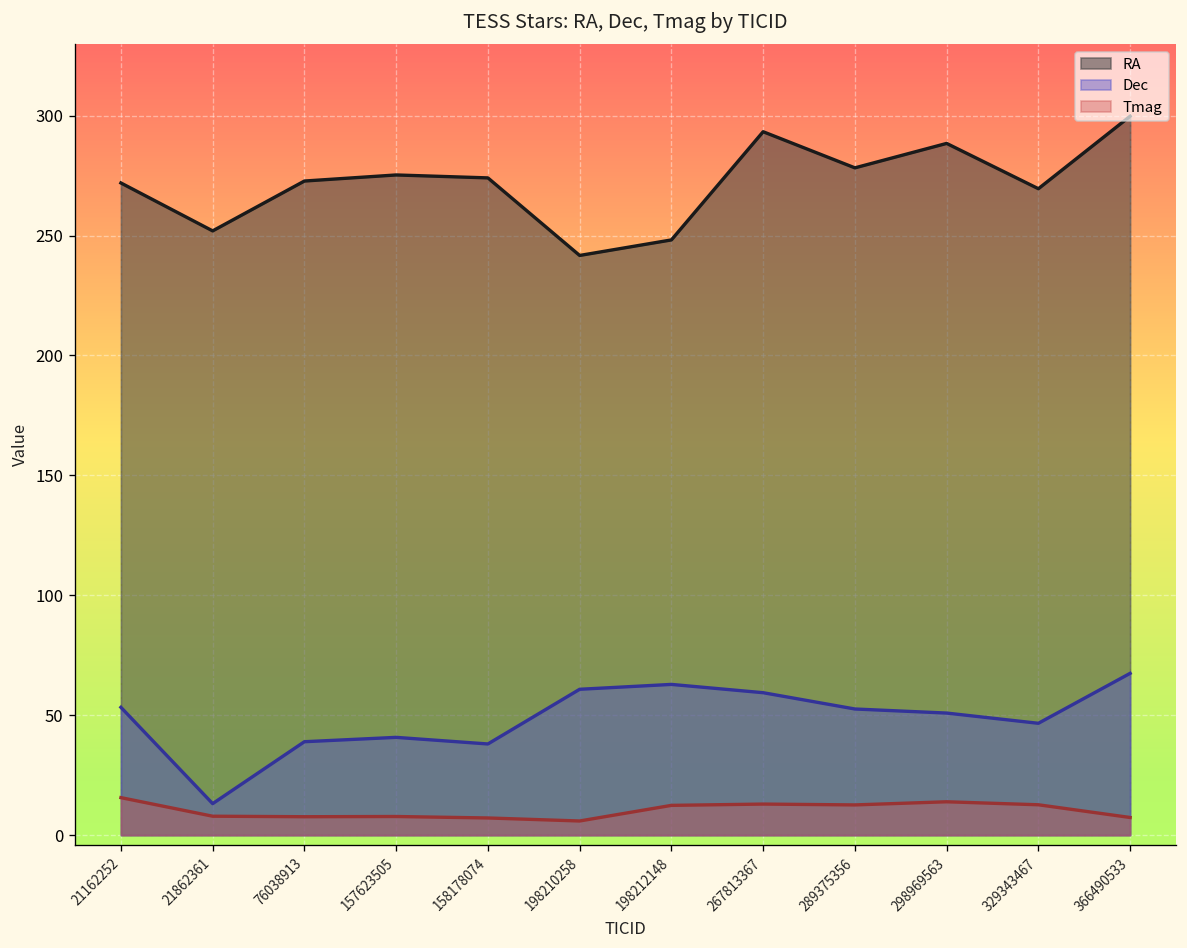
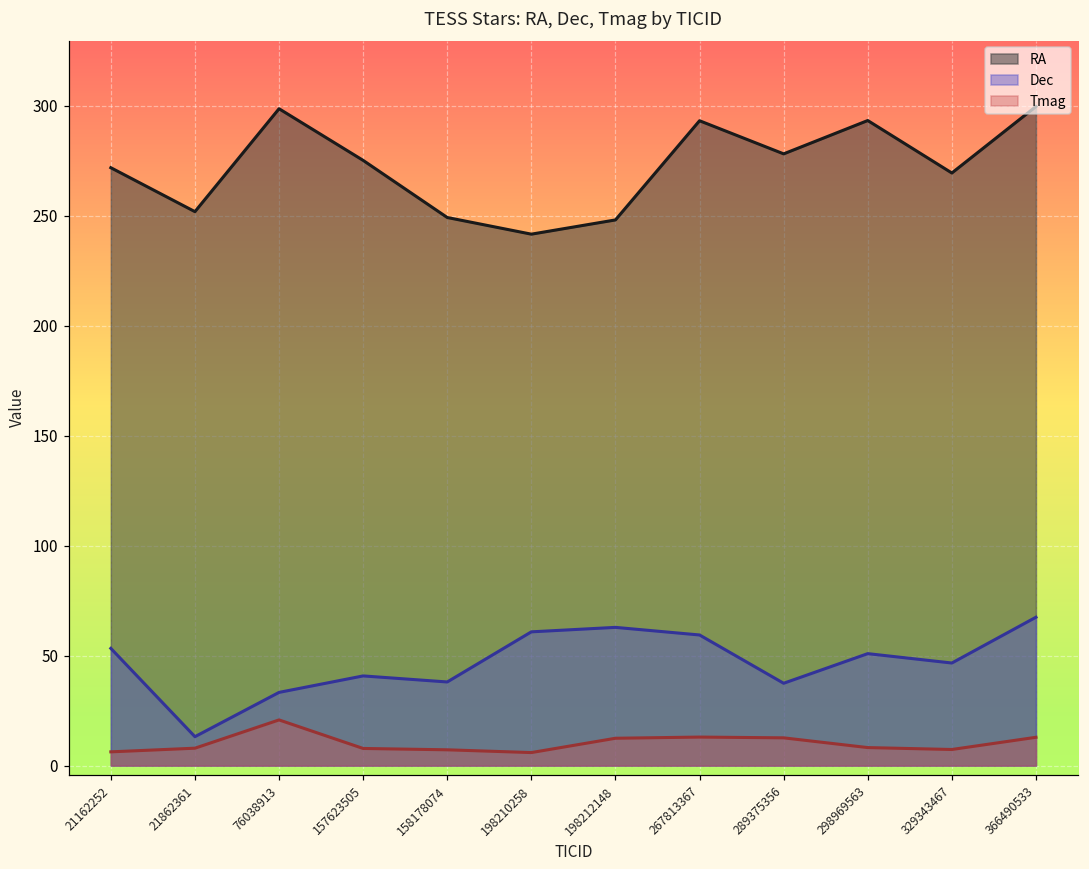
Tmag, 21162252: 16 -> 6
RA, 76038913: 273 -> 299
Dec, 76038913: 39 -> 33
Tmag, 76038913: 8 -> 21
RA, 158178074: 274 -> 249
Dec, 289375356: 53 -> 37
RA, 298969563: 288 -> 293
Tmag, 298969563: 14 -> 8
Tmag, 329343467: 13 -> 7
Tmag, 366490533: 7 -> 13
